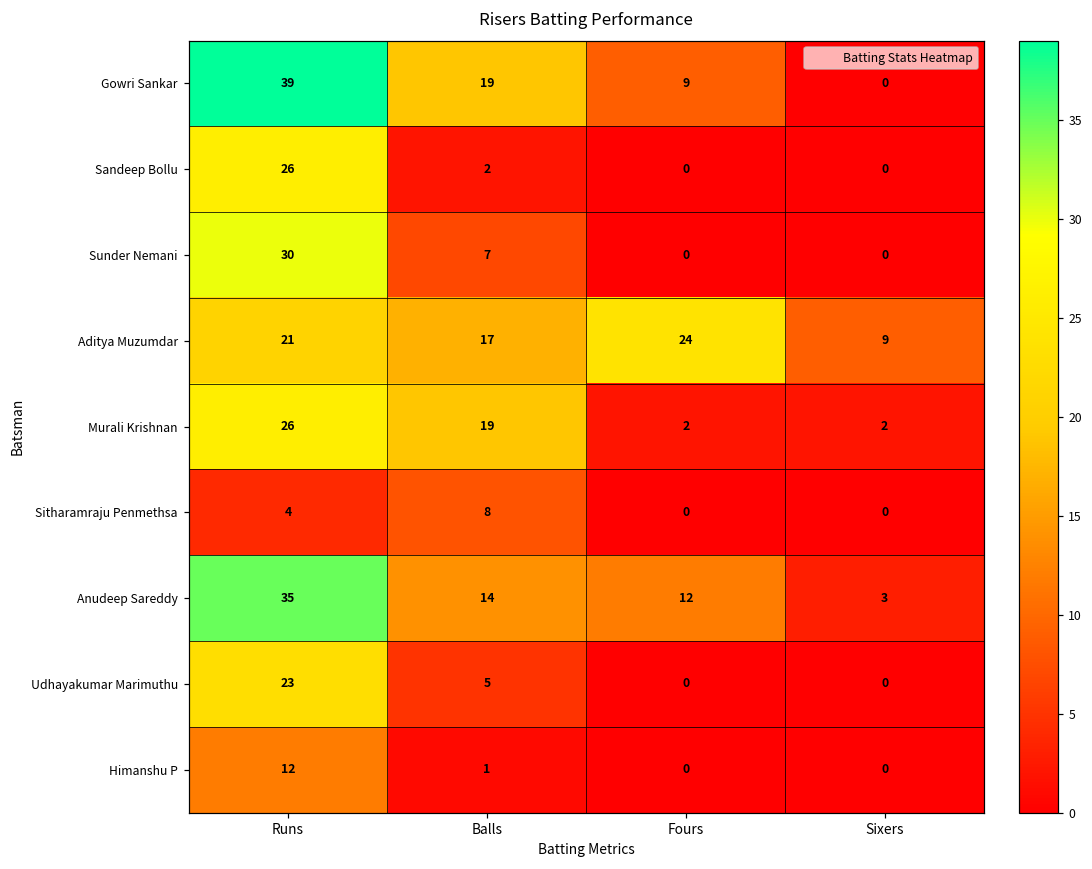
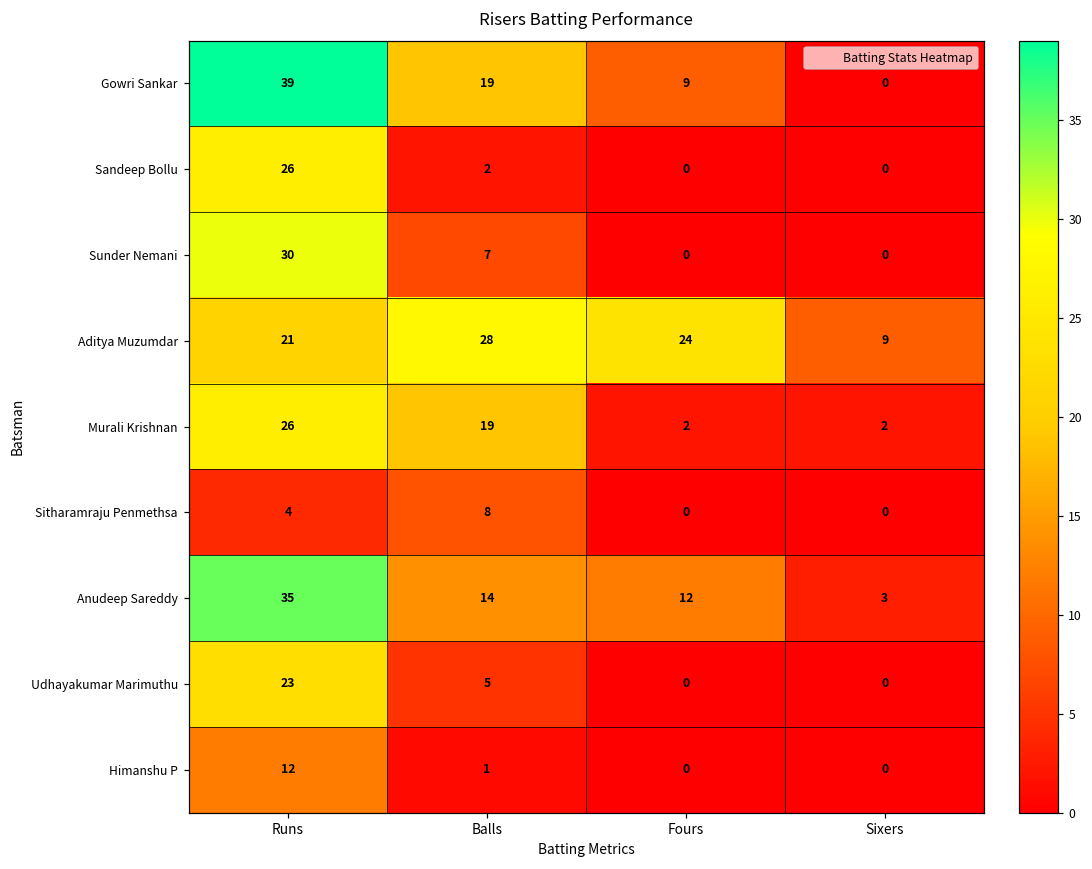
Aditya Muzumdar, Balls: 17 -> 28
